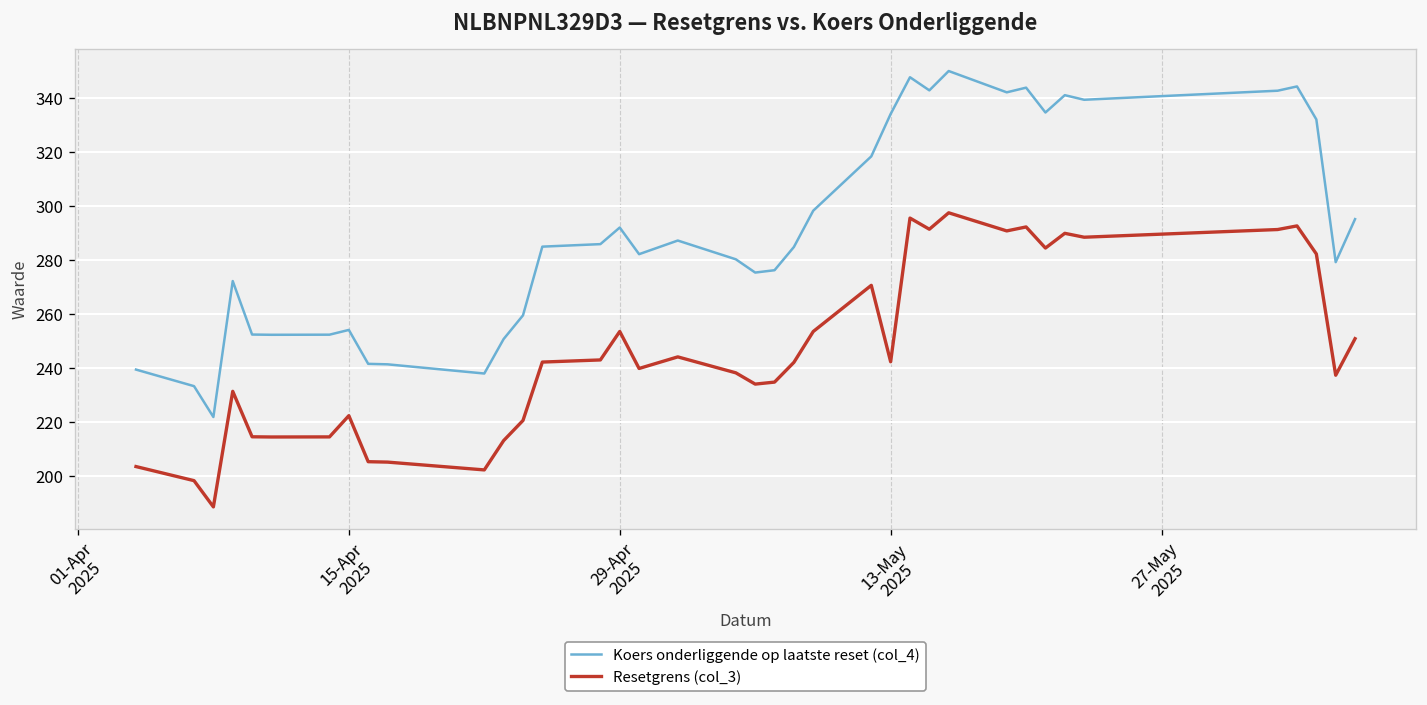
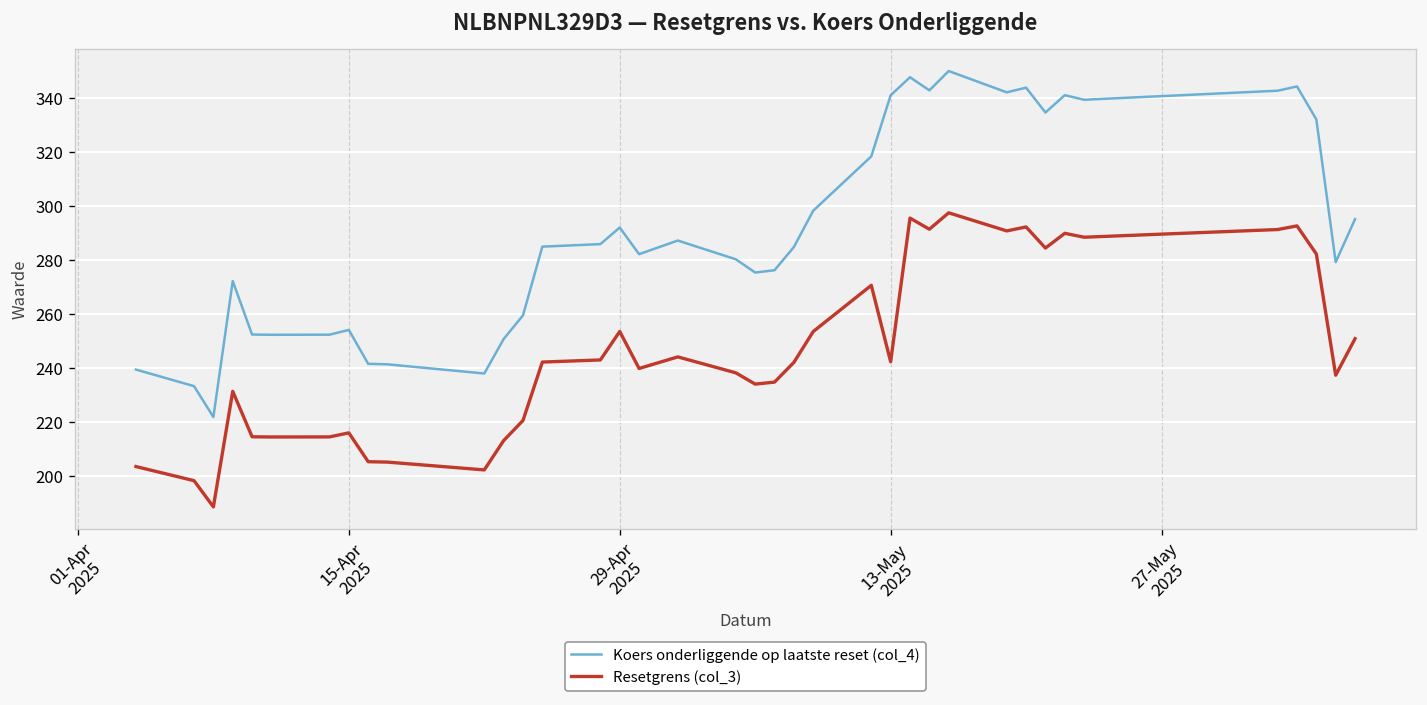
Resetgrens (col_3), 15-Apr 2025: 222 -> 216
Koers onderliggende op laatste reset (col_4), 13-May 2025: 334 -> 341
